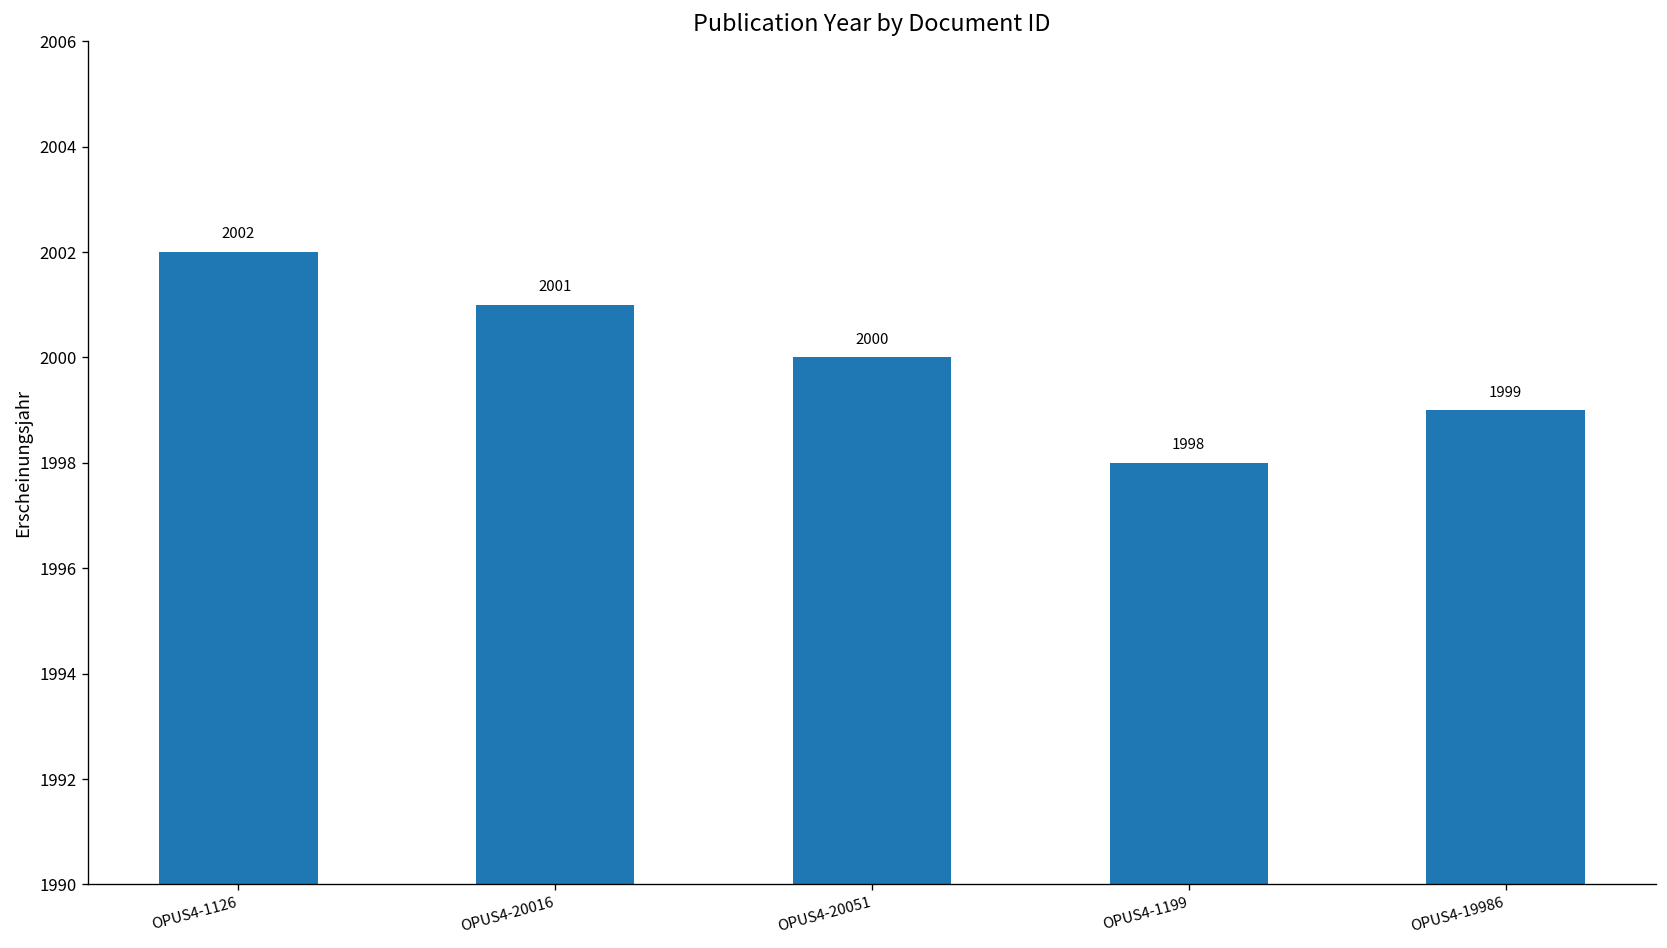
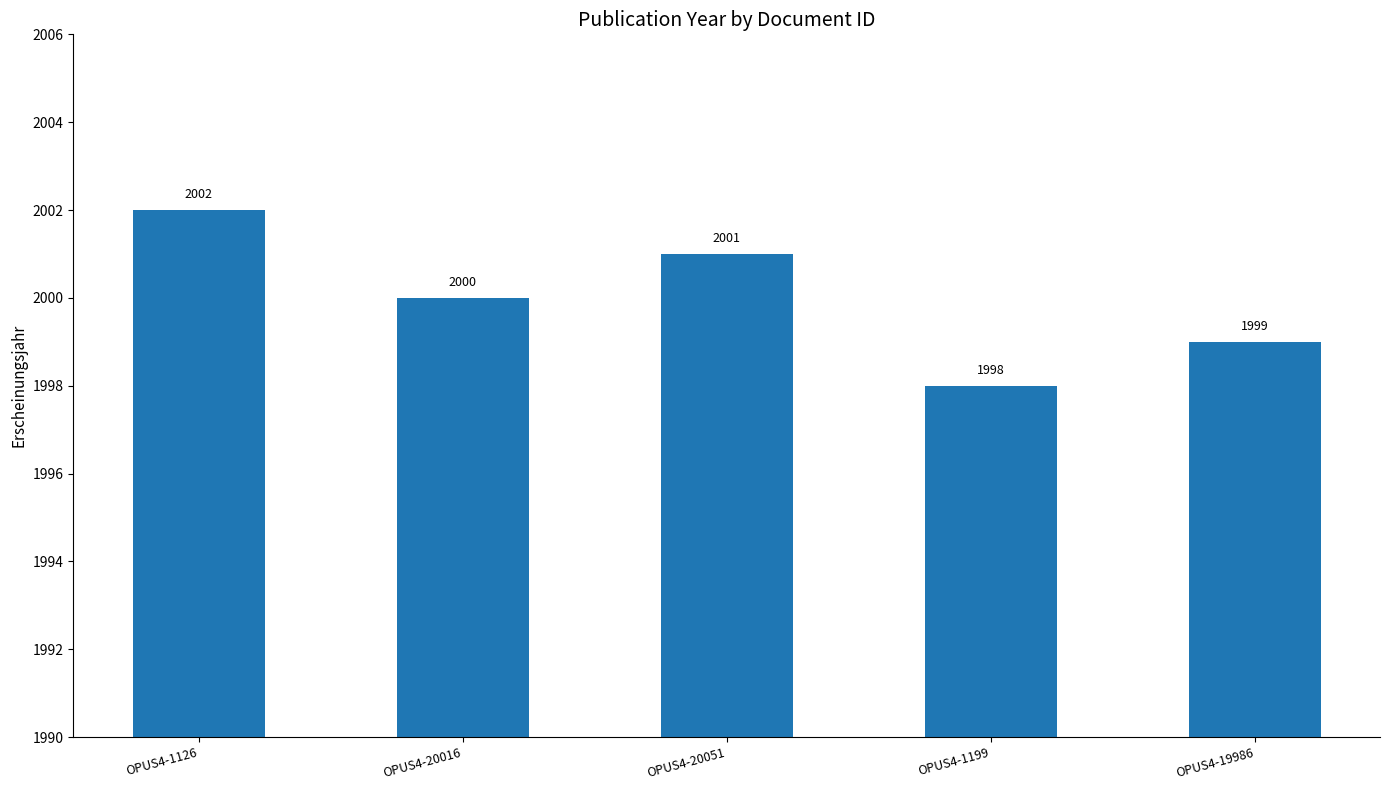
OPUS4-20016: 2001 -> 2000
OPUS4-20051: 2000 -> 2001
